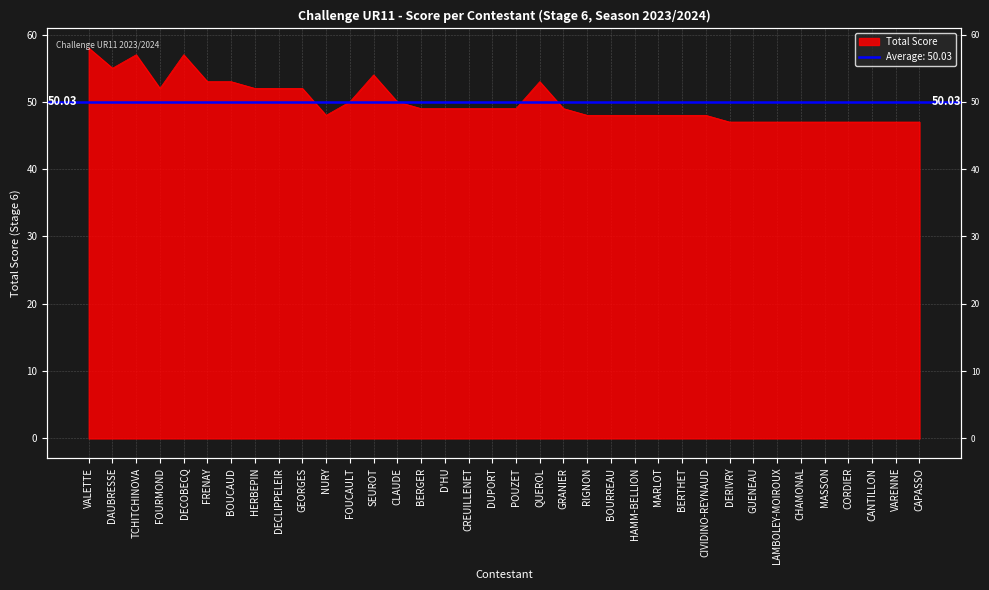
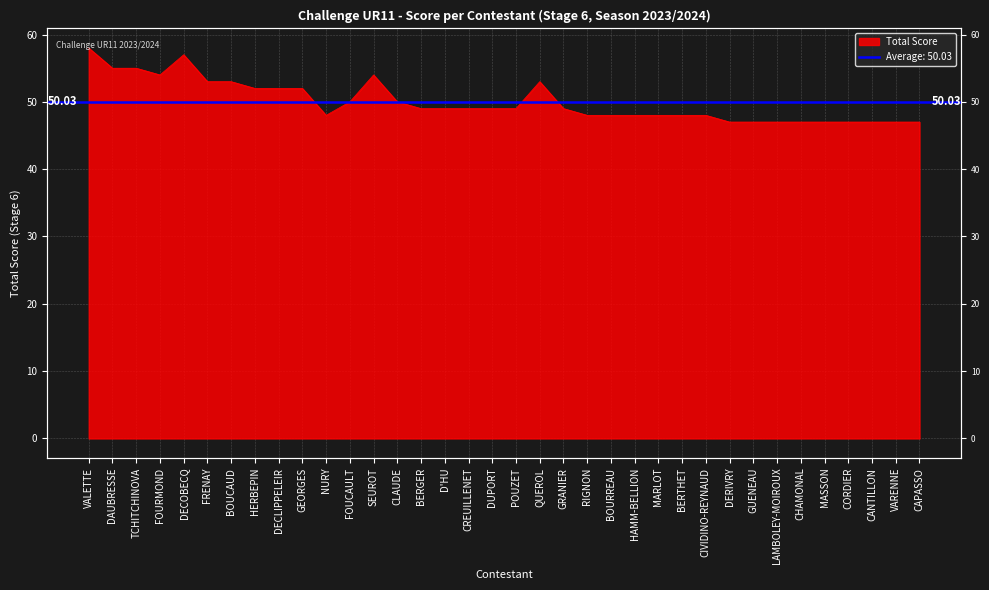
TCHITCHINOVA: 57 -> 55
FOURMOND: 52 -> 54
